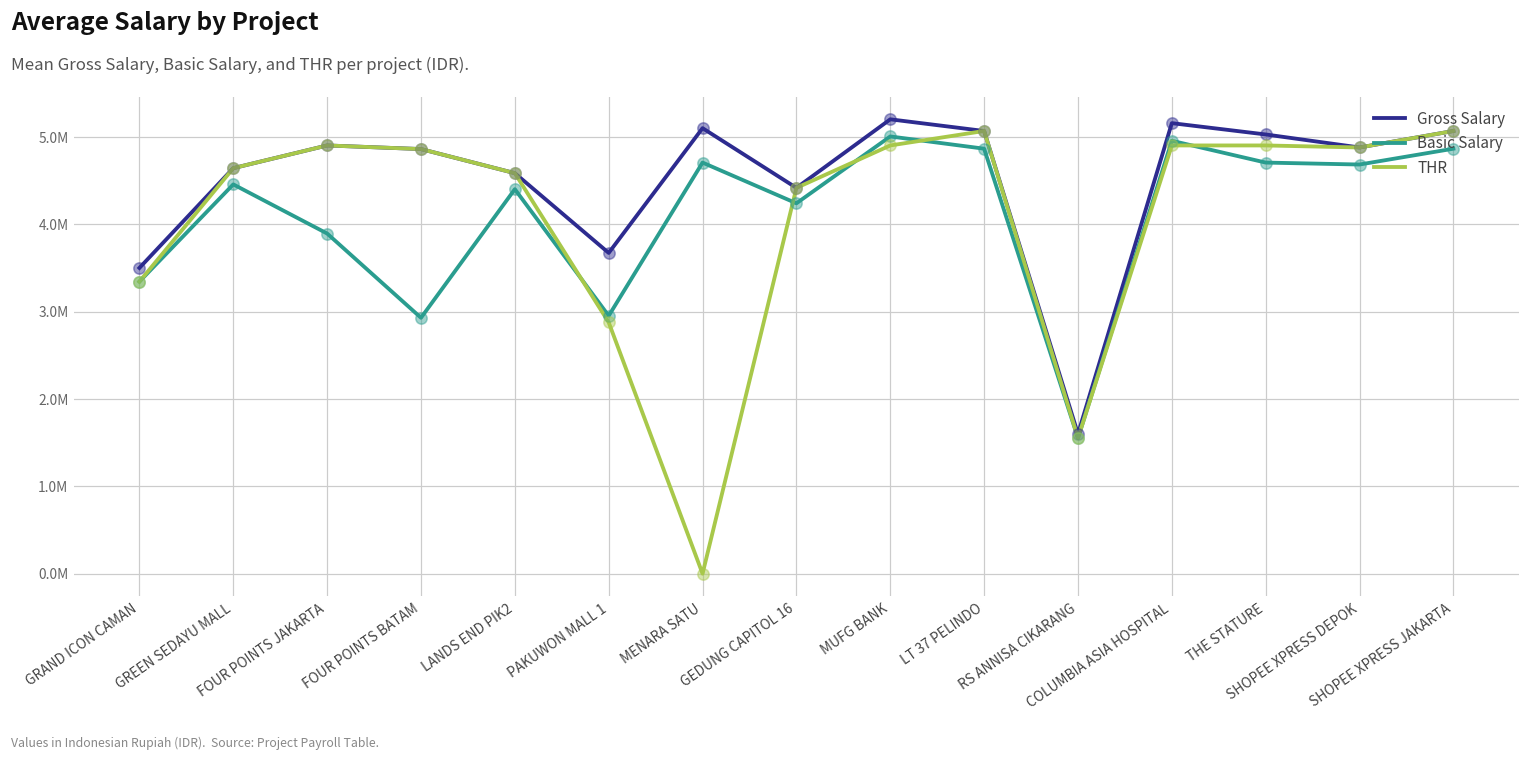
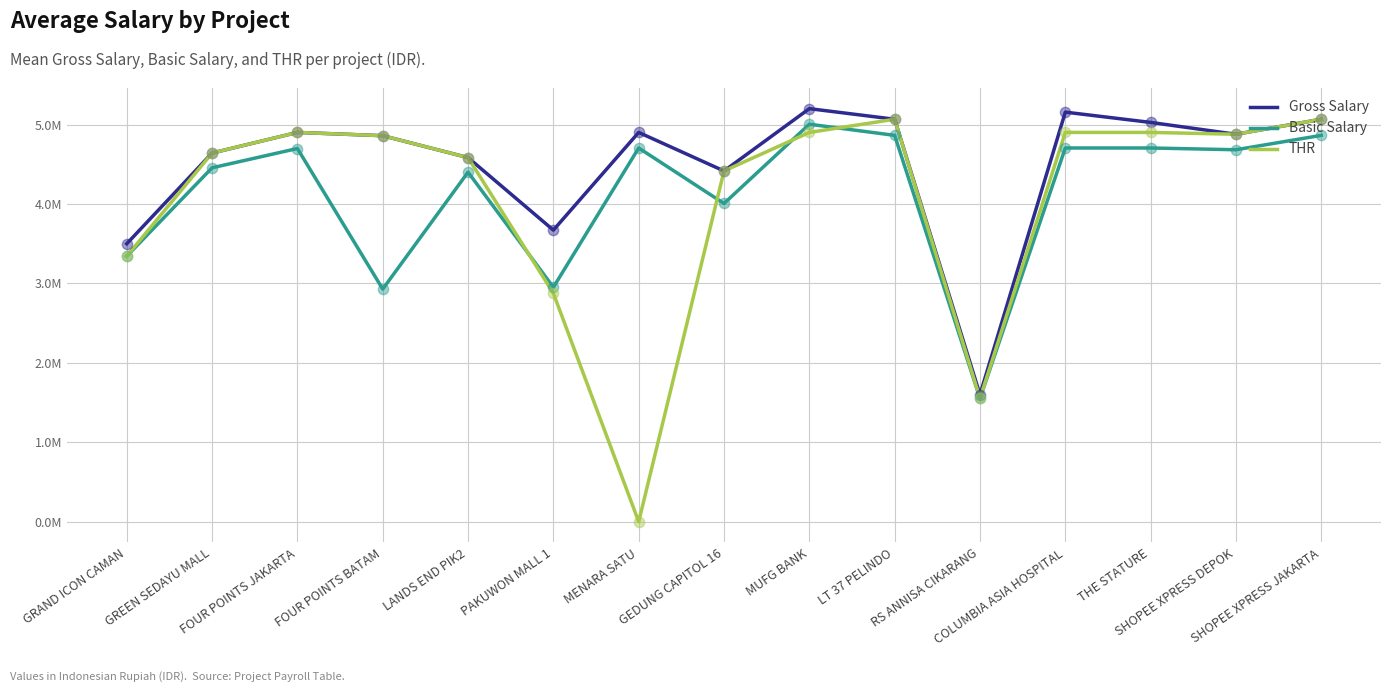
Basic Salary, FOUR POINTS JAKARTA: 3900000 -> 4700000
Gross Salary, MENARA SATU: 5100000 -> 4900000
Basic Salary, GEDUNG CAPITOL 16: 4200000 -> 4000000
Basic Salary, COLUMBIA ASIA HOSPITAL: 5000000 -> 4700000
